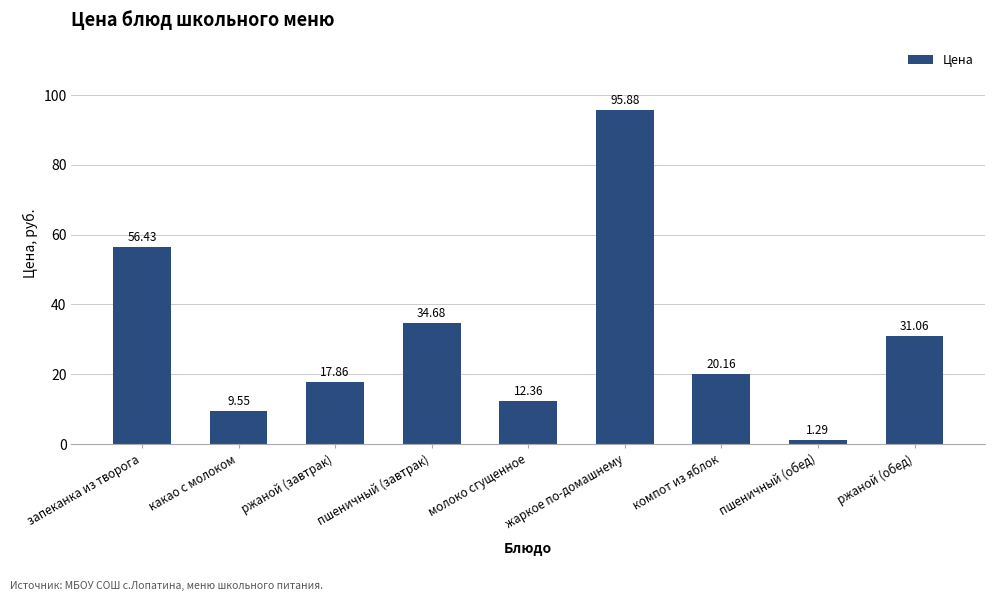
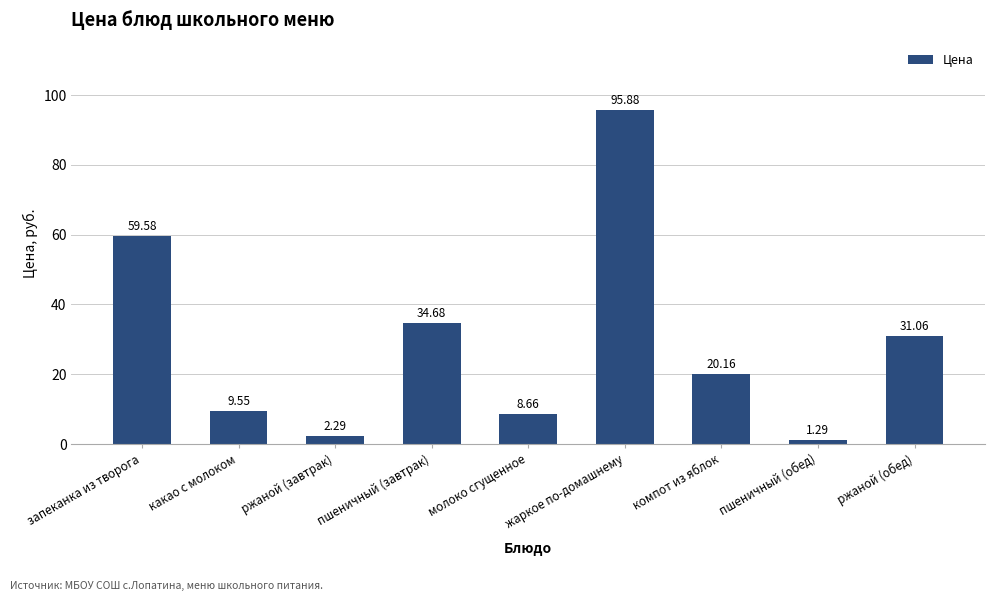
запеканка из творога: 56.43 -> 59.58
ржаной (завтрак): 17.86 -> 2.29
молоко сгущенное: 12.36 -> 8.66
